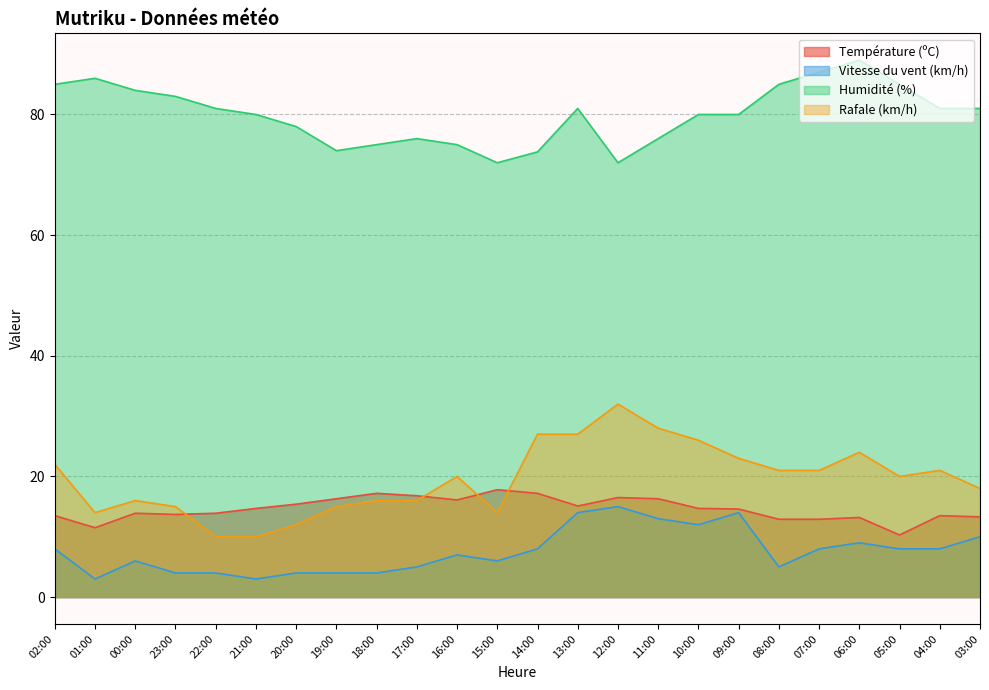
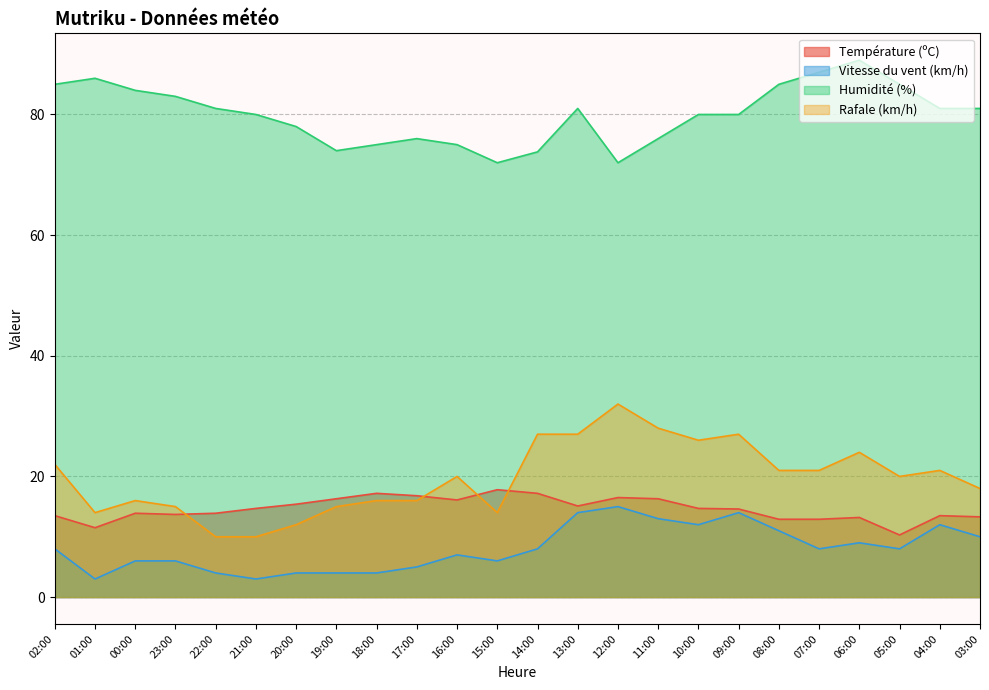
Vitesse du vent (km/h), 23:00: 4 -> 6
Rafale (km/h), 09:00: 23 -> 27
Vitesse du vent (km/h), 08:00: 5 -> 11
Vitesse du vent (km/h), 04:00: 8 -> 12
